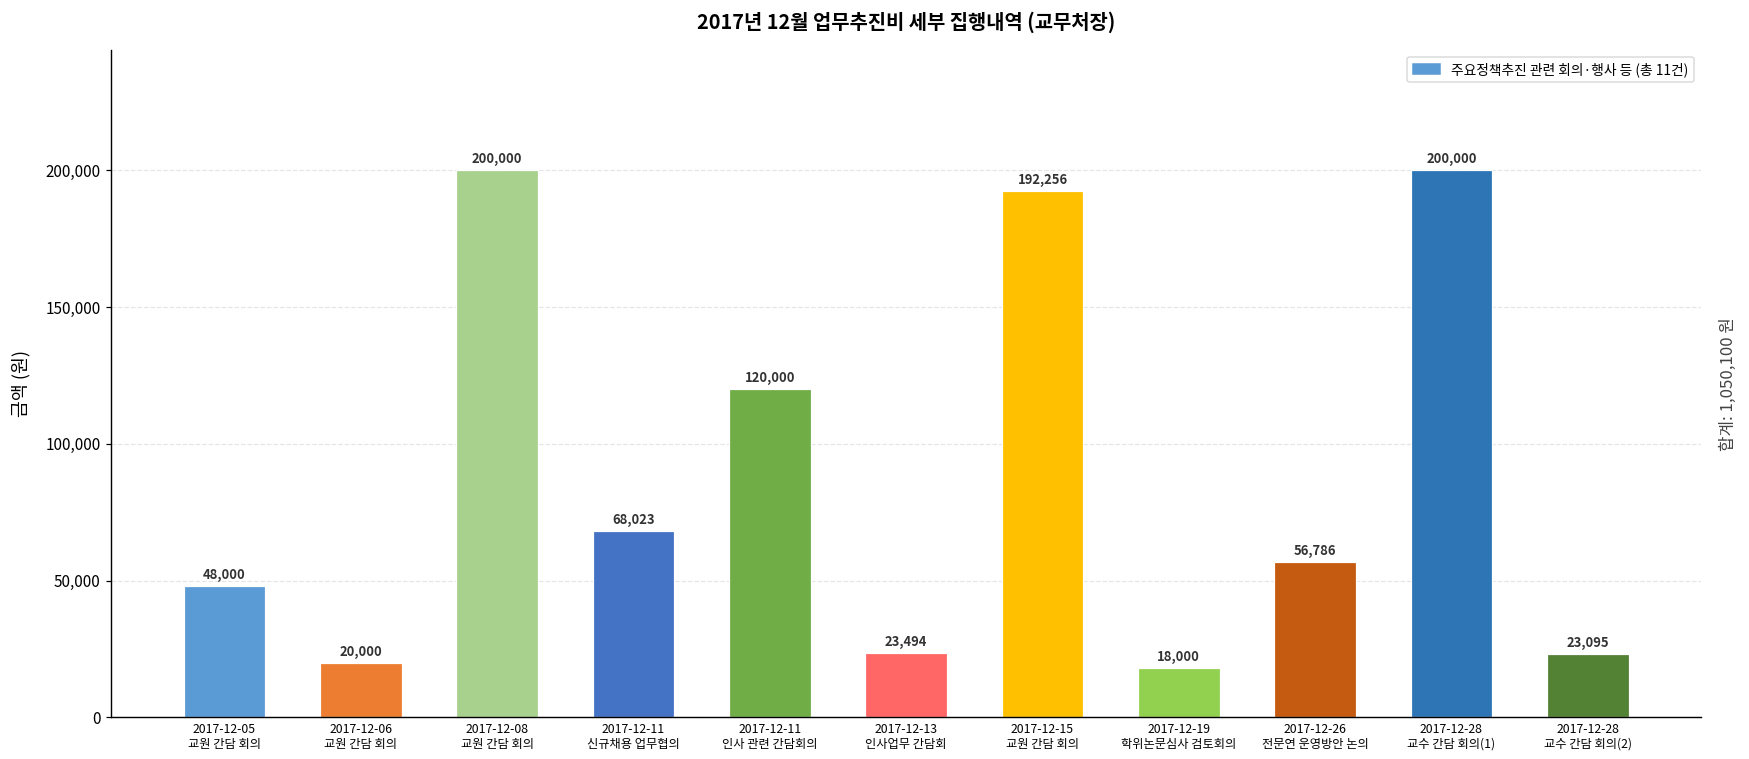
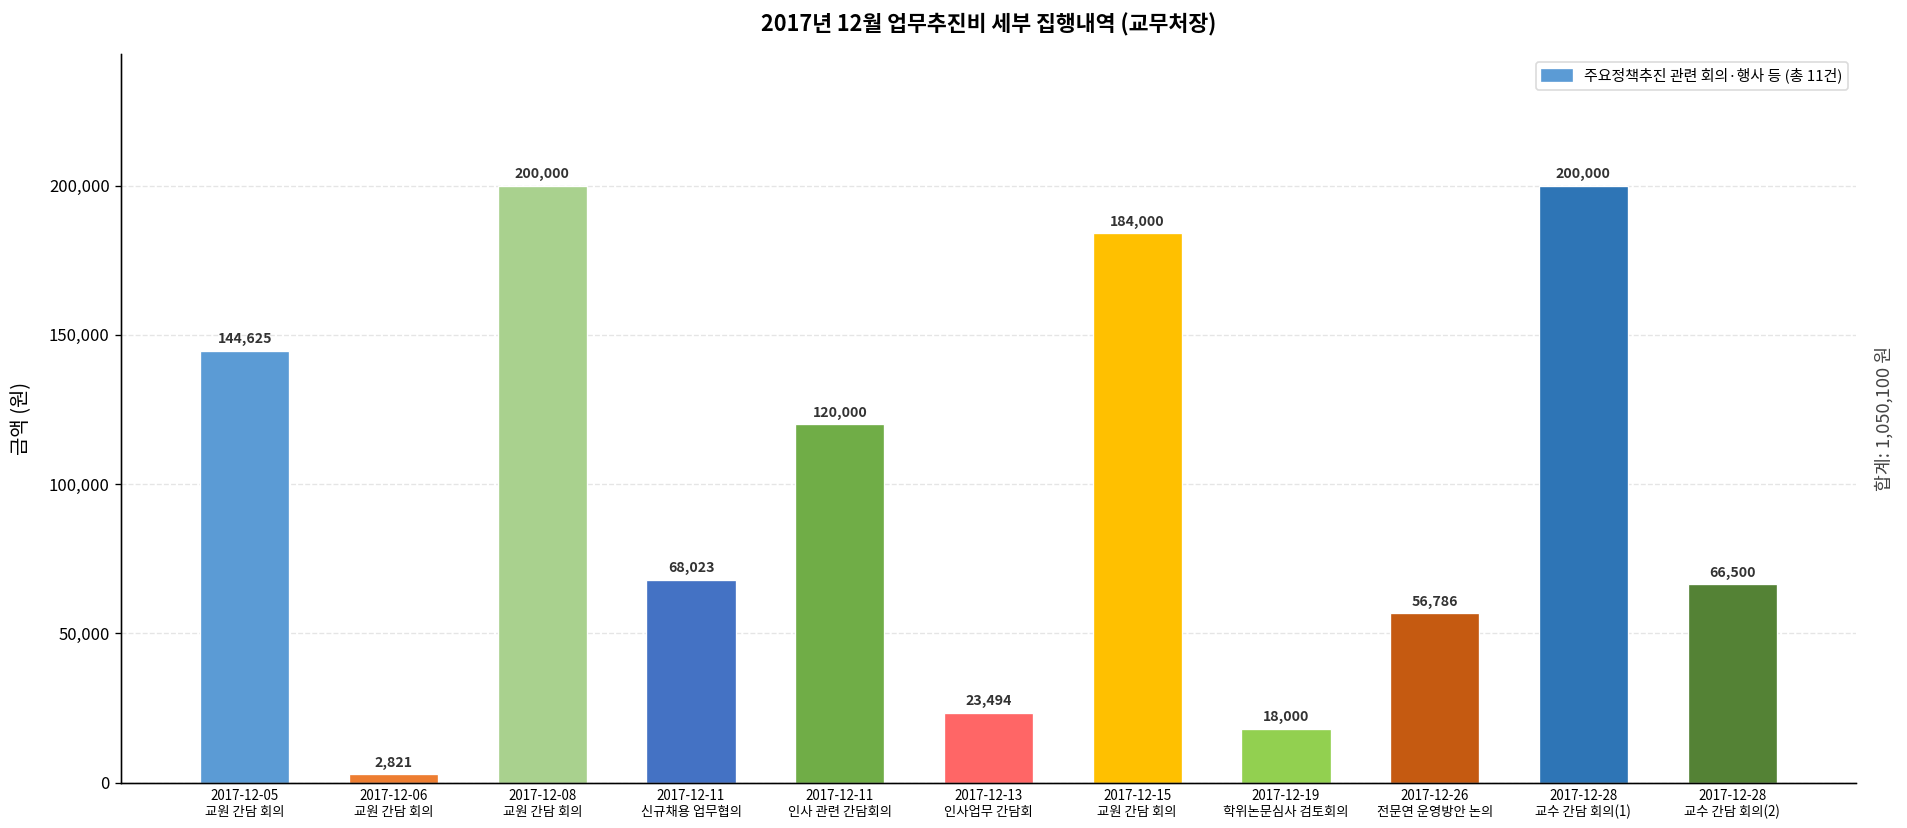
2017-12-05 교원 간담 회의: 48,000 -> 144,625
2017-12-06 교원 간담 회의: 20,000 -> 2,821
2017-12-15 교원 간담 회의: 192,256 -> 184,000
2017-12-28 교수 간담 회의(2): 23,095 -> 66,500
